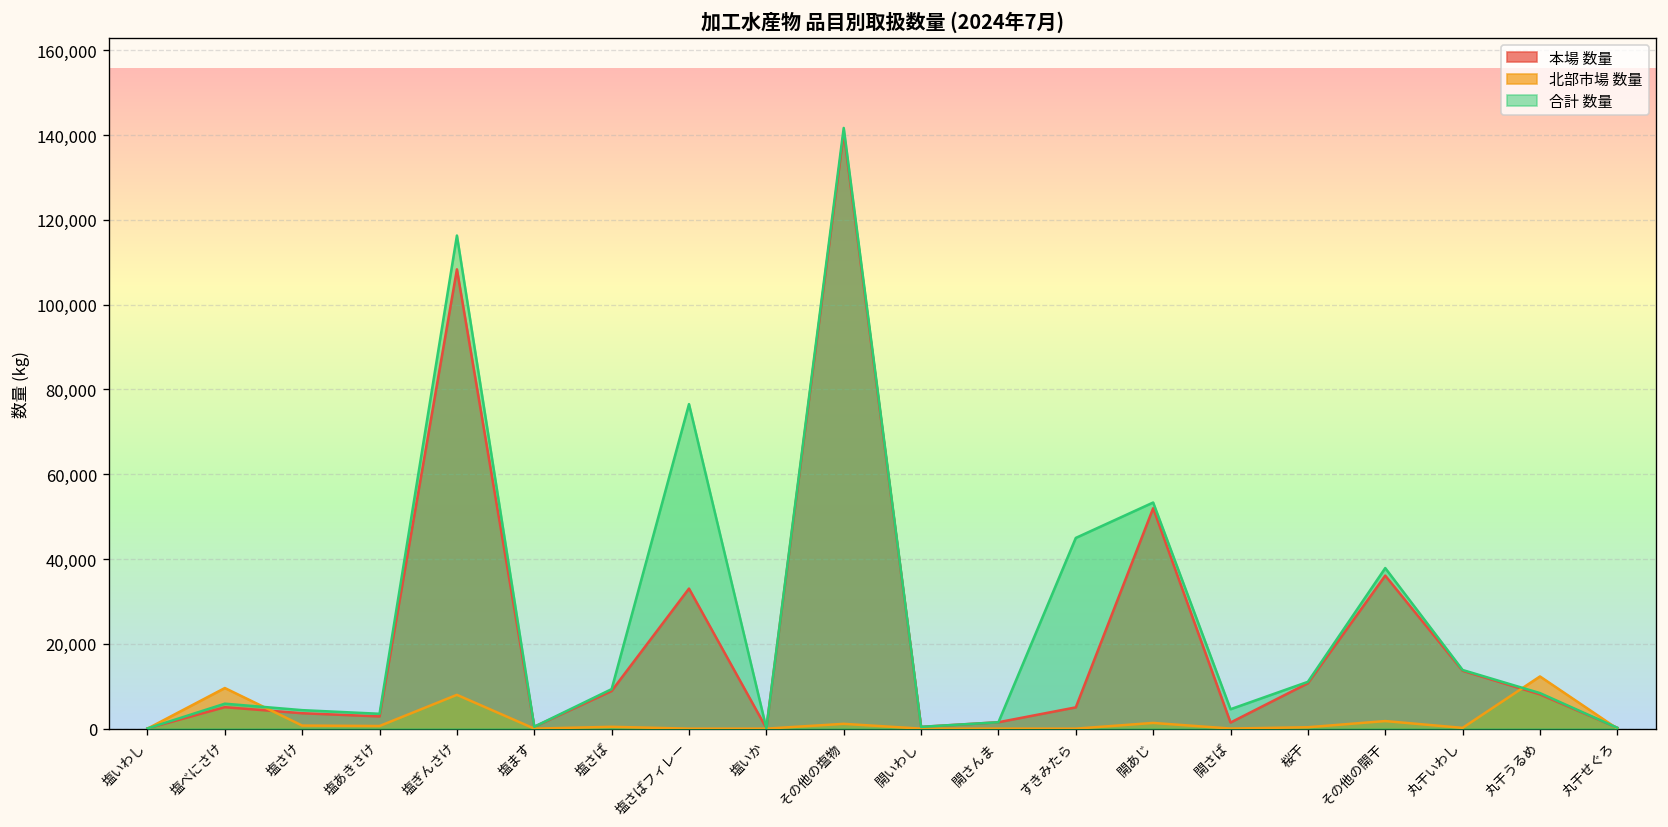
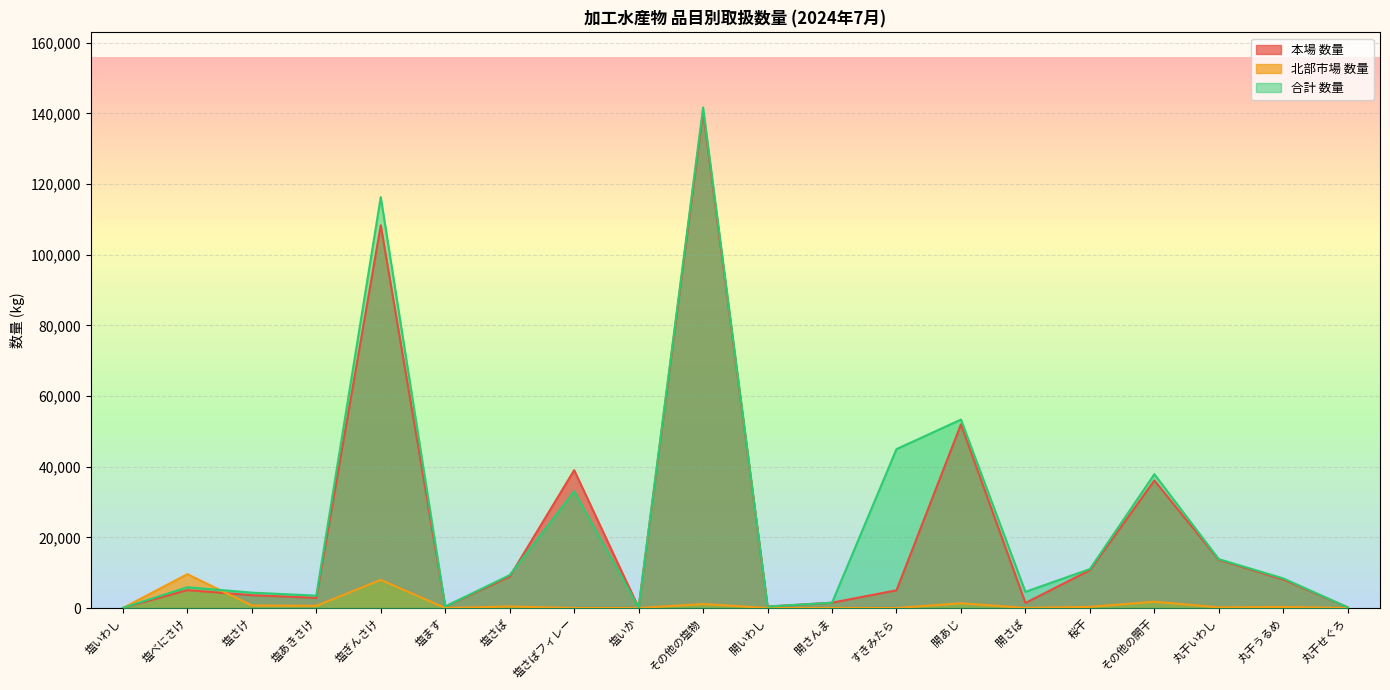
本場 数量, 塩さばフィレー: 33,000 -> 39,000
合計 数量, 塩さばフィレー: 77,000 -> 33,000
北部市場 数量, 丸干うるめ: 12,000 -> 0
